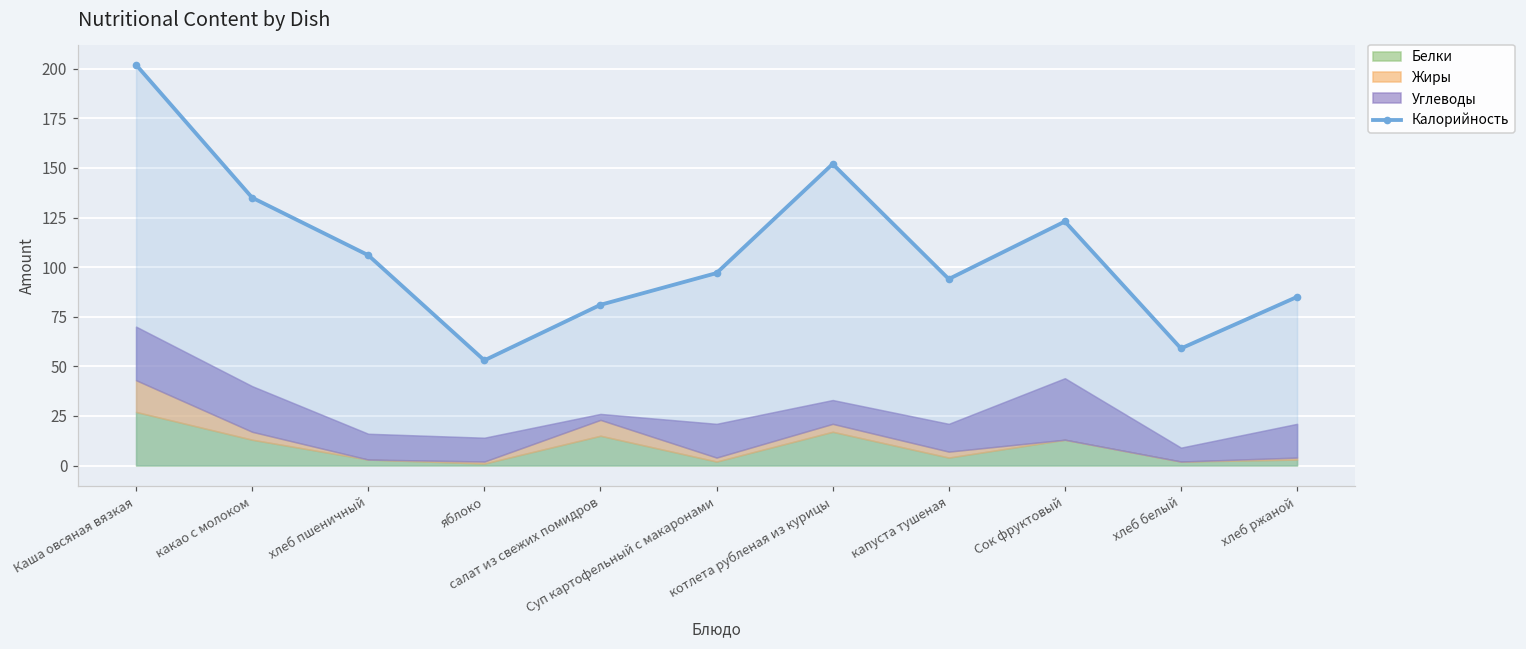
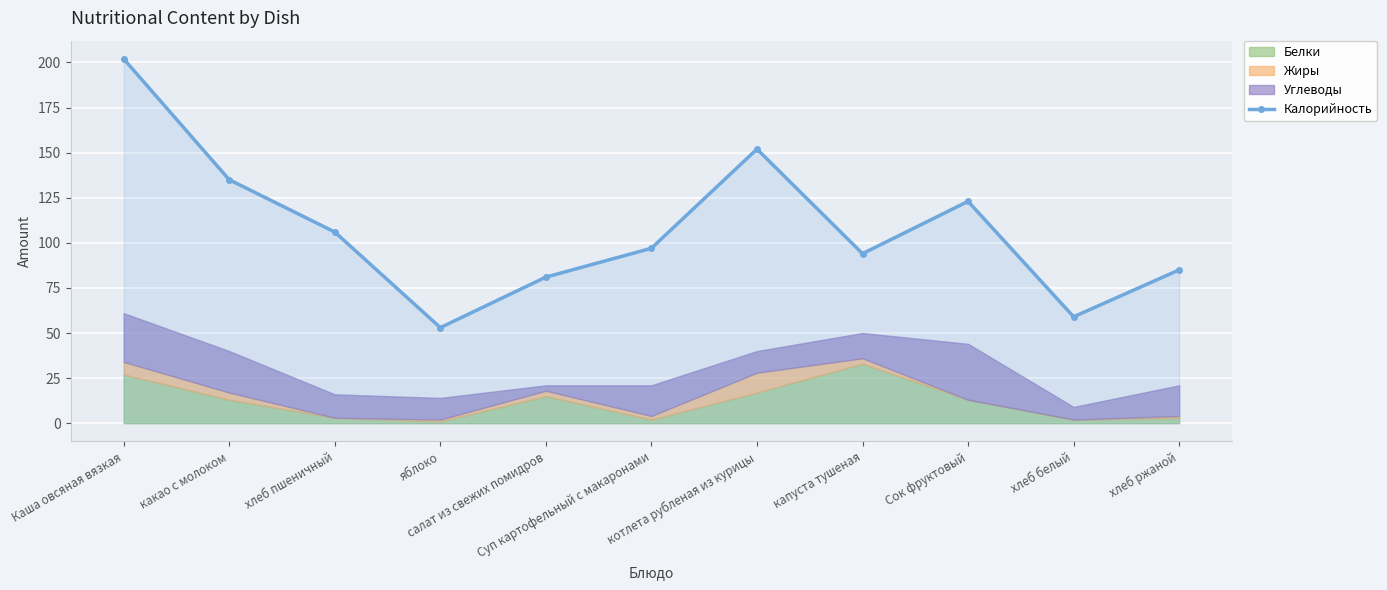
Жиры, Каша овсяная вязкая: 16 -> 7
Жиры, салат из свежих помидров: 8 -> 3
Жиры, котлета рубленая из курицы: 4 -> 11
Белки, капуста тушеная: 4 -> 33
